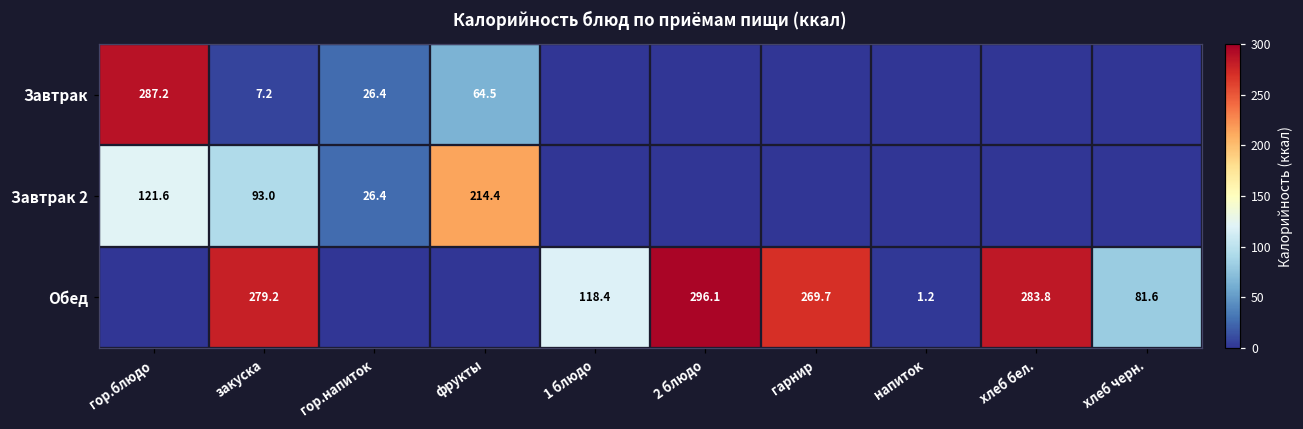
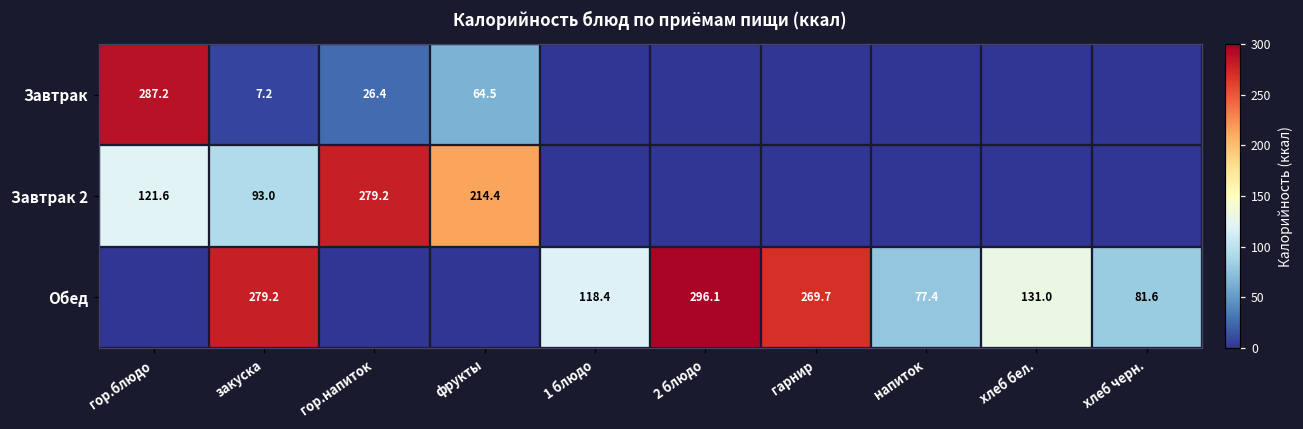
Завтрак 2, гор.напиток: 26.4 -> 279.2
Обед, напиток: 1.2 -> 77.4
Обед, хлеб бел.: 283.8 -> 131.0
